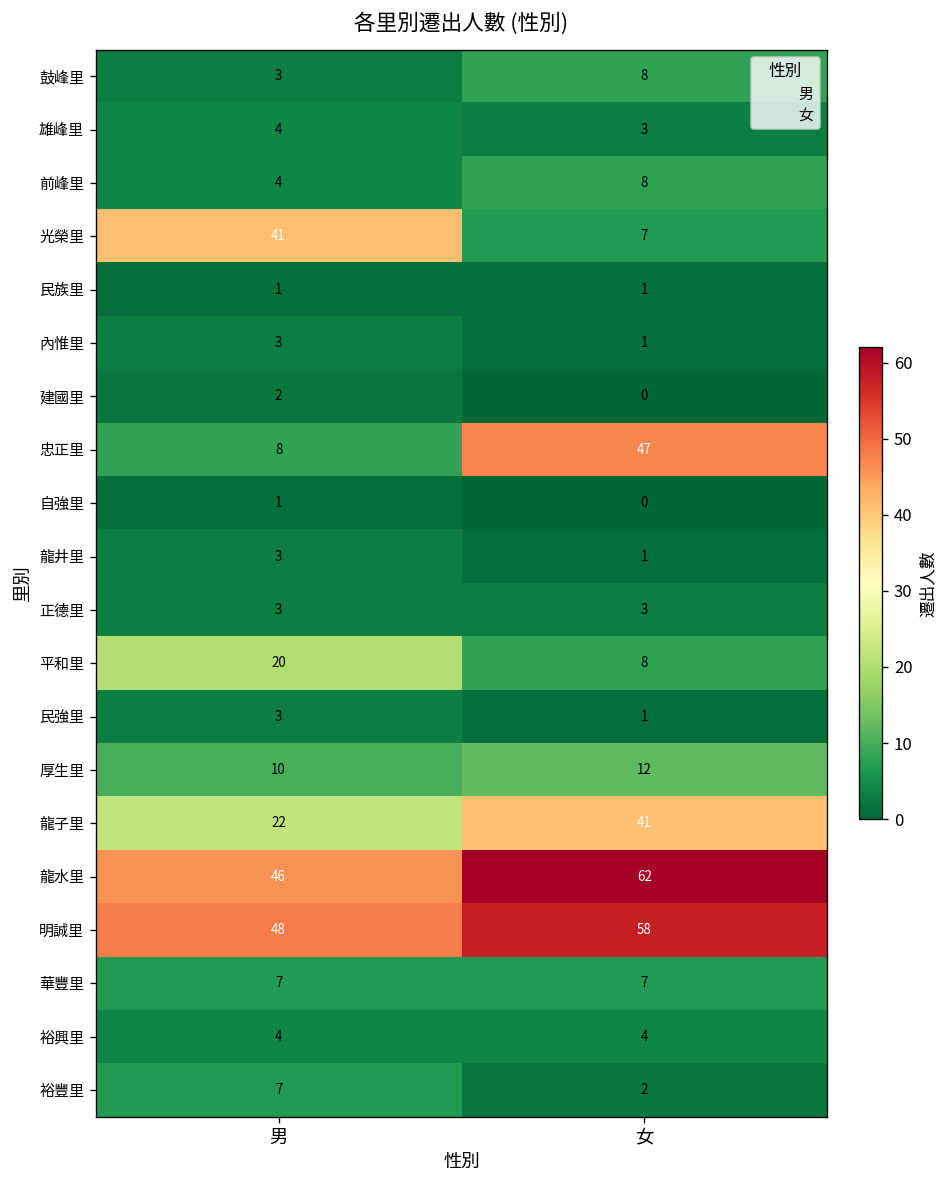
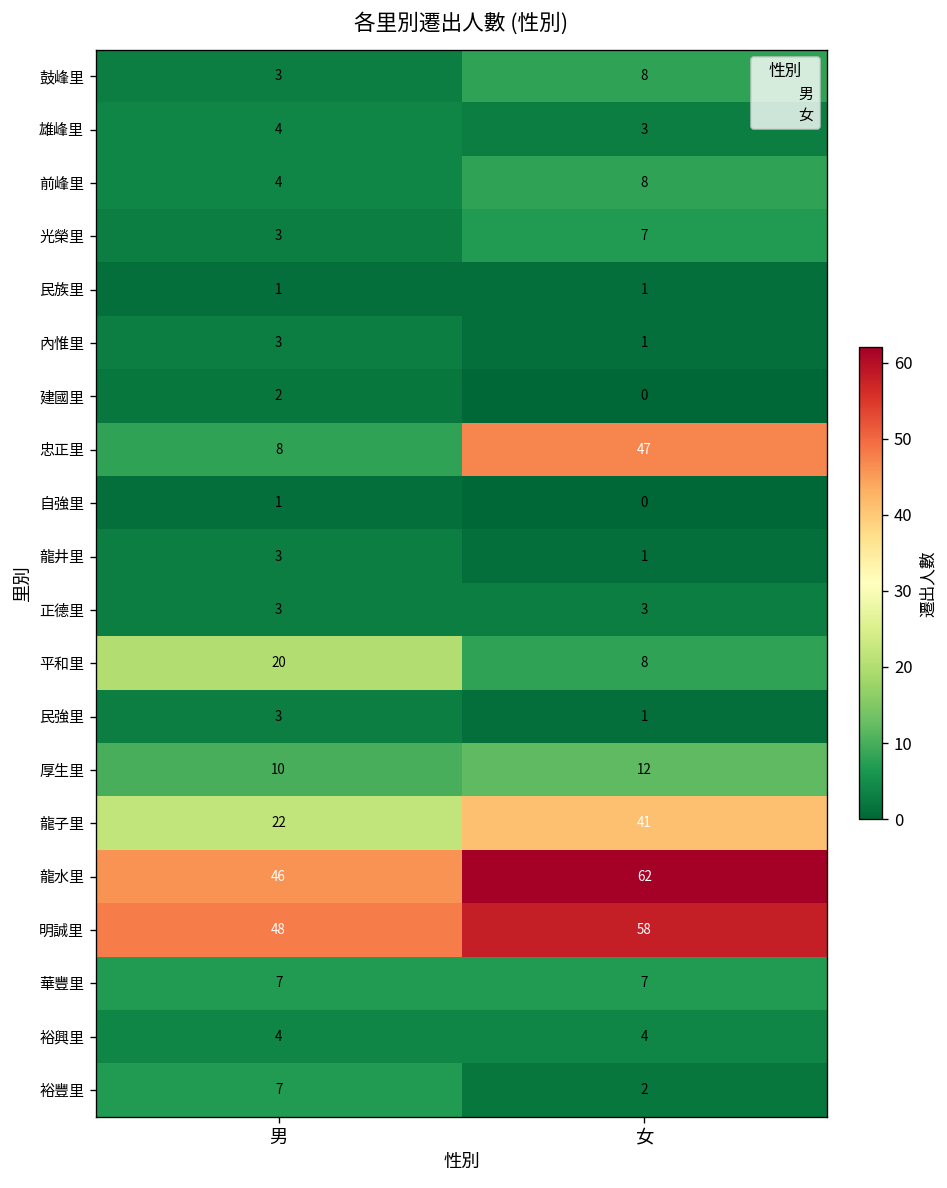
光榮里, 男: 41 -> 3
